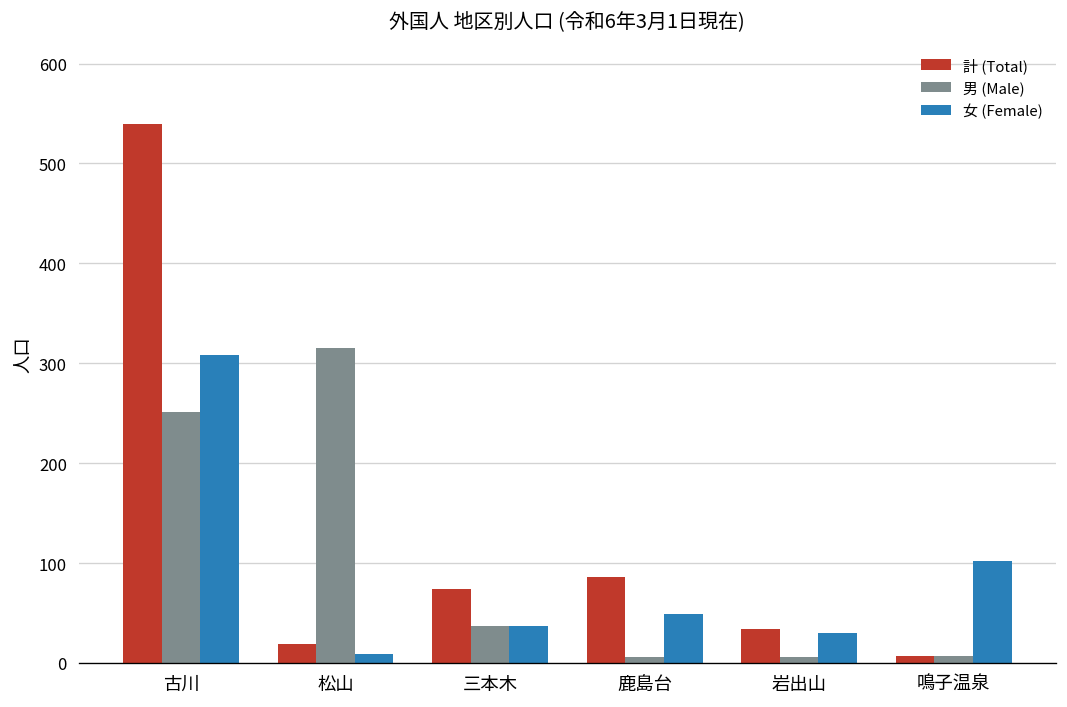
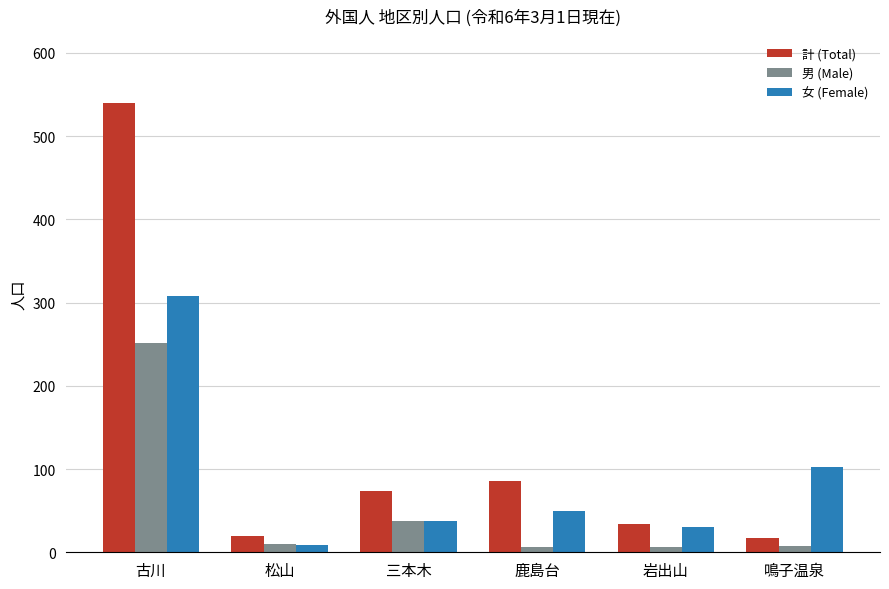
男 (Male), 松山: 320 -> 10
計 (Total), 鳴子温泉: 10 -> 20
